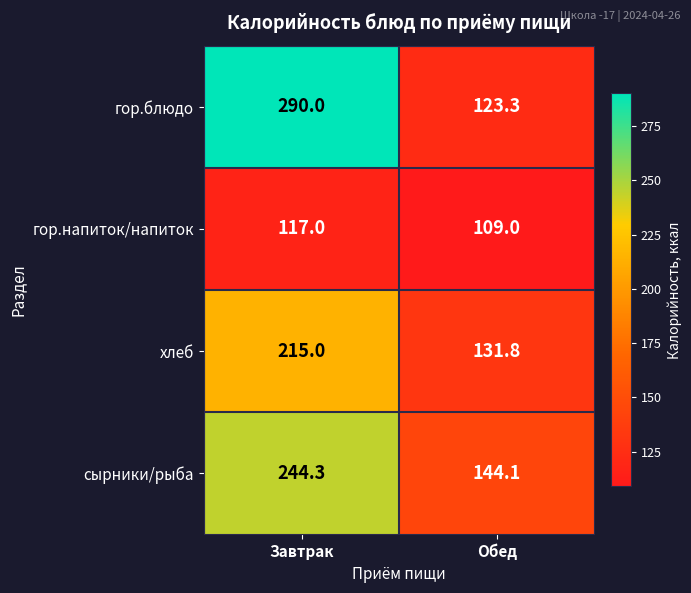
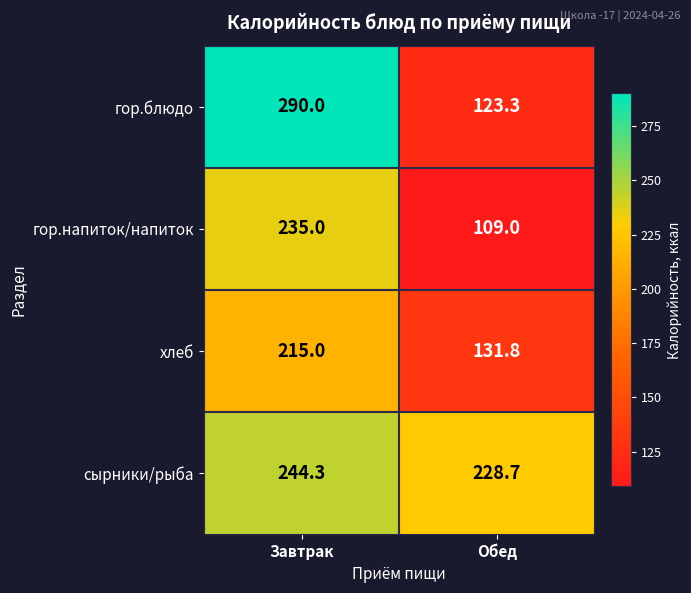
гор.напиток/напиток, Завтрак: 117.0 -> 235.0
сырники/рыба, Обед: 144.1 -> 228.7
